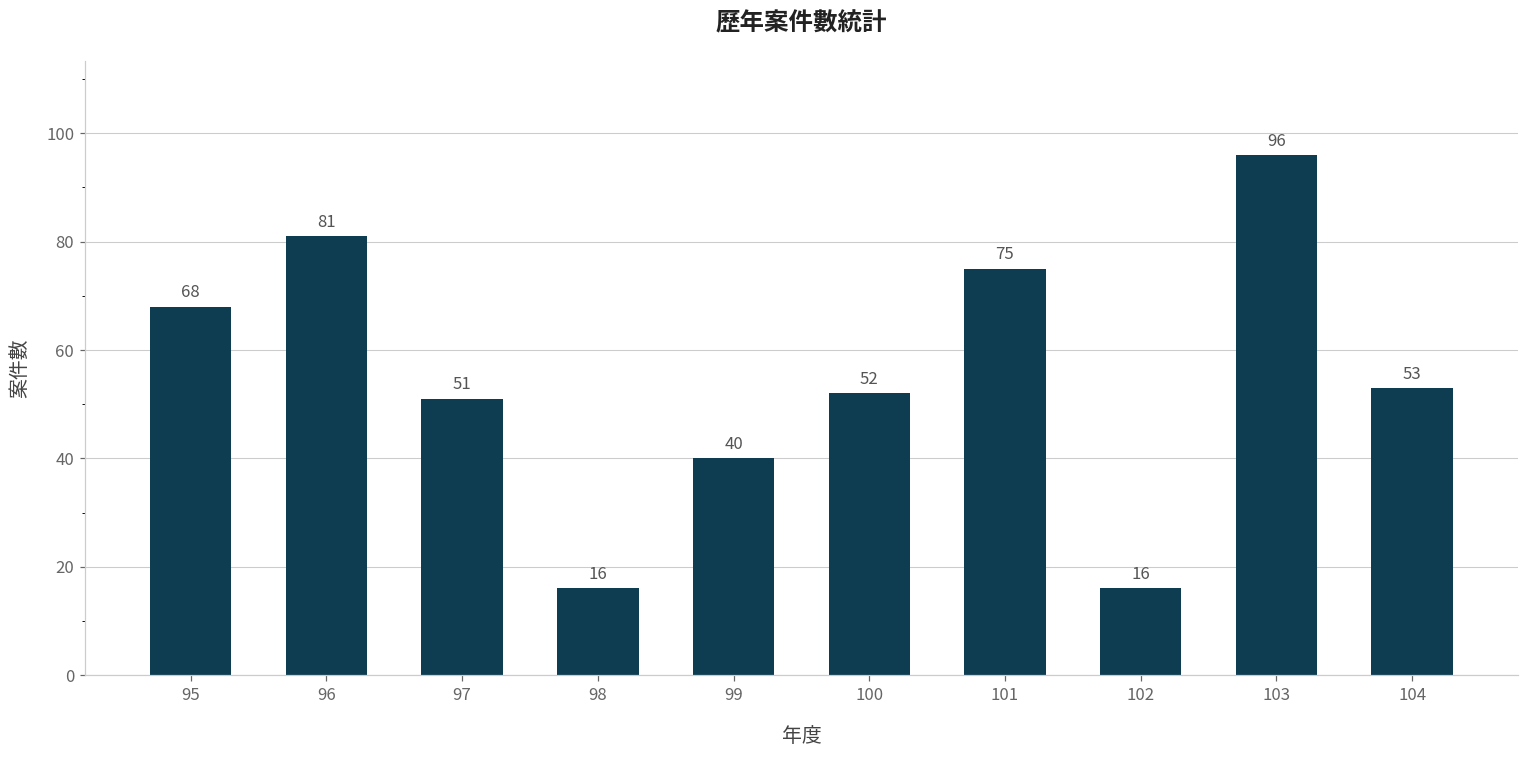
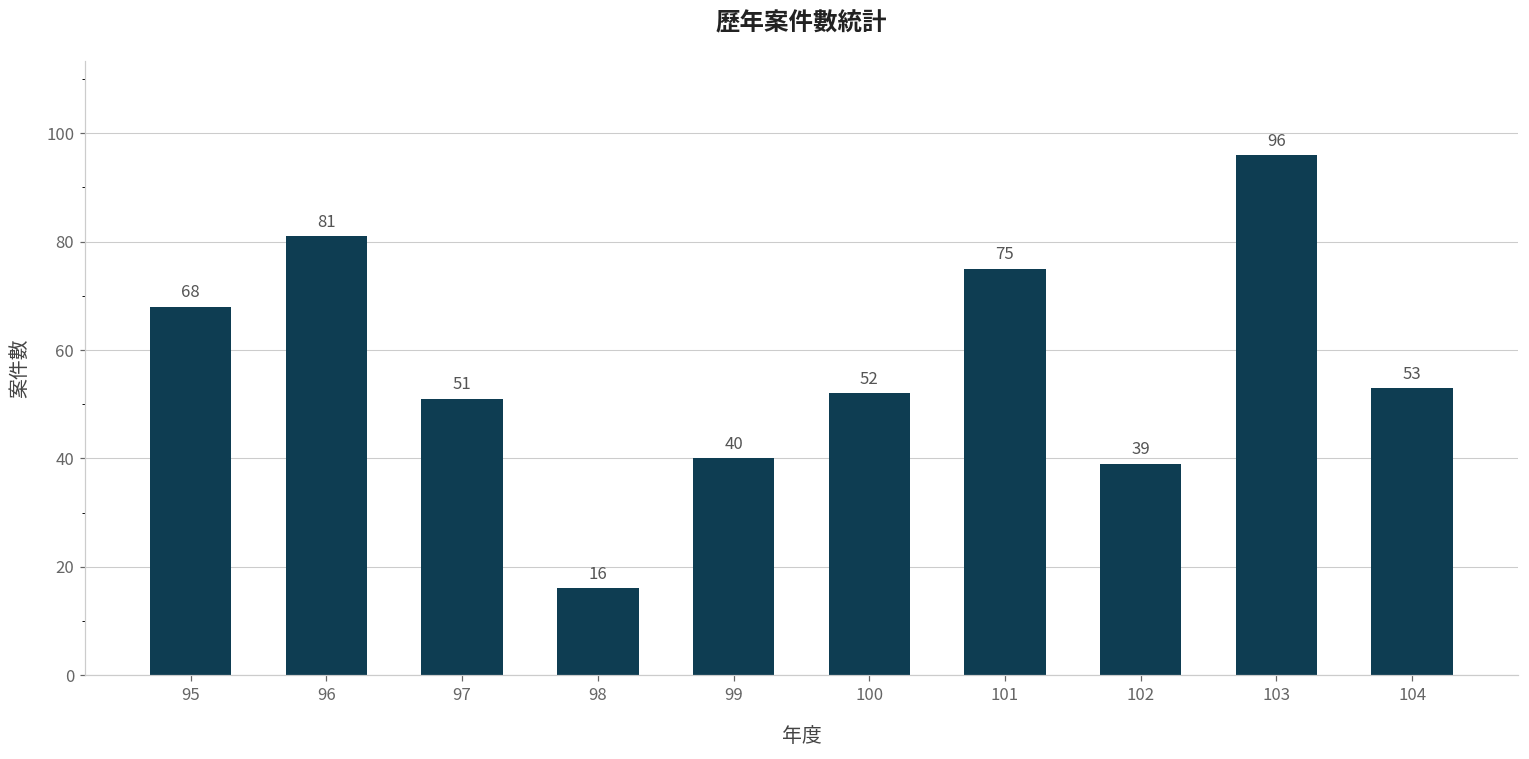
102: 16 -> 39
